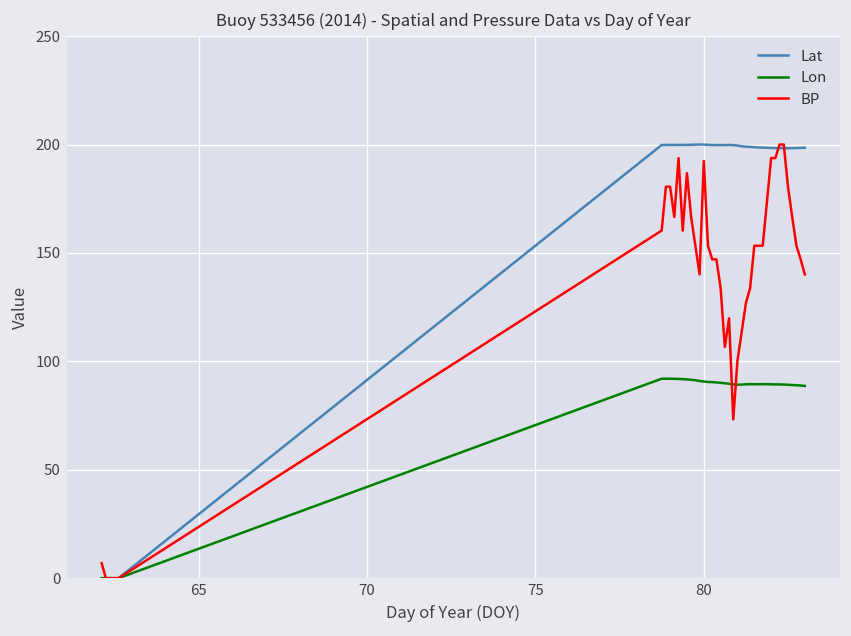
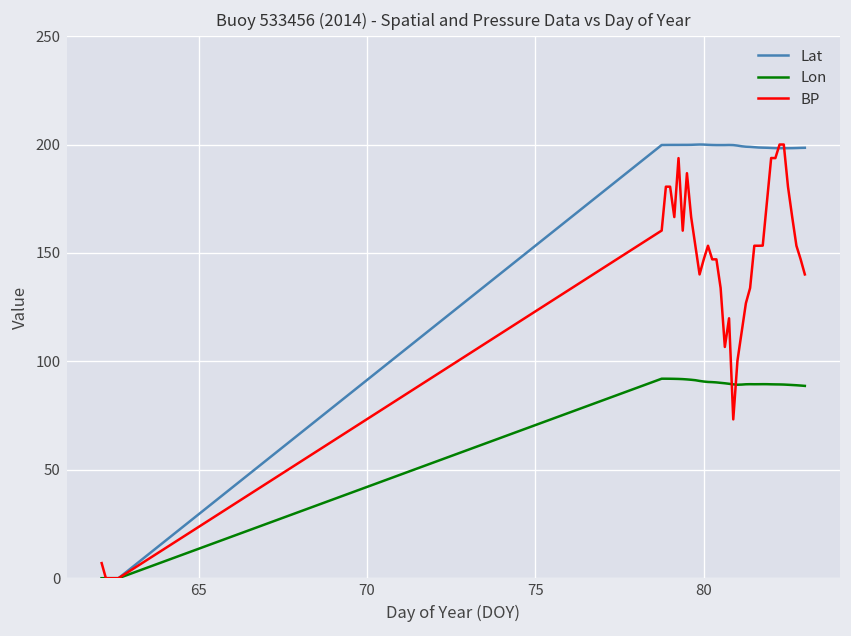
BP, 80: 192 -> 147
